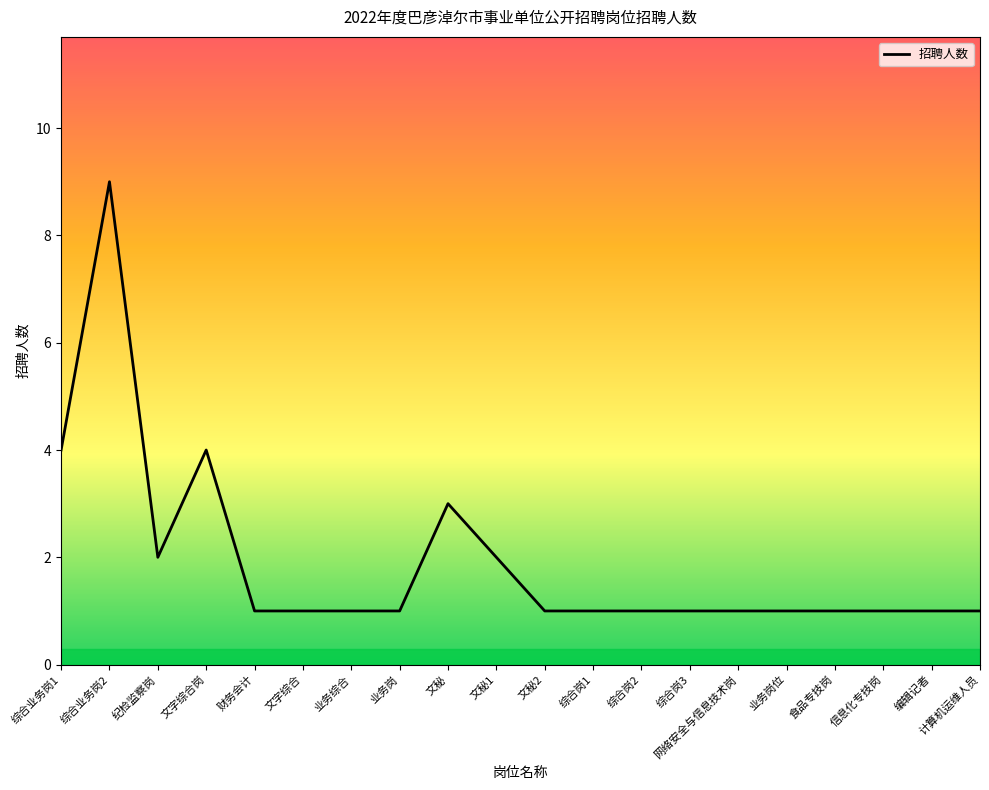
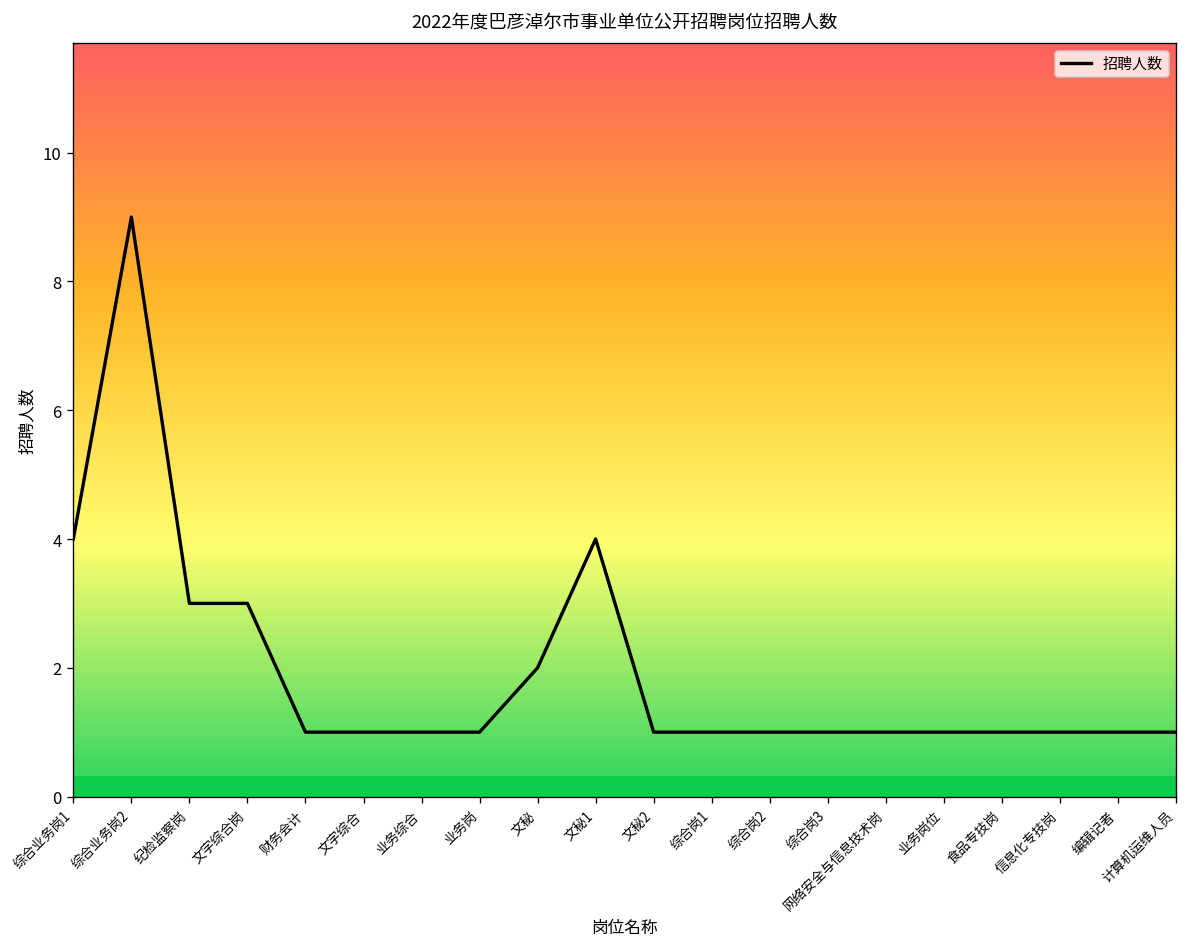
纪检监察岗: 2 -> 3
文字综合岗: 4 -> 3
文秘: 3 -> 2
文秘1: 2 -> 4
